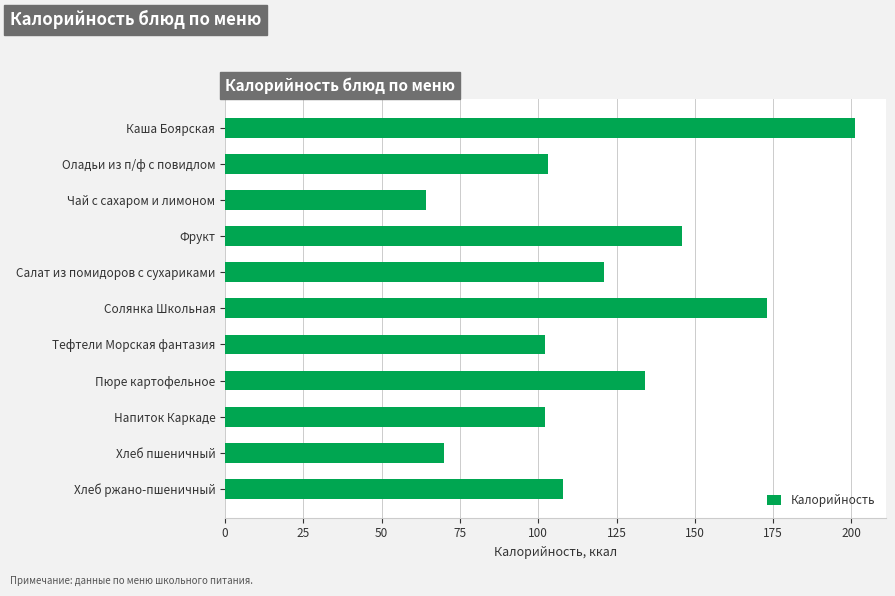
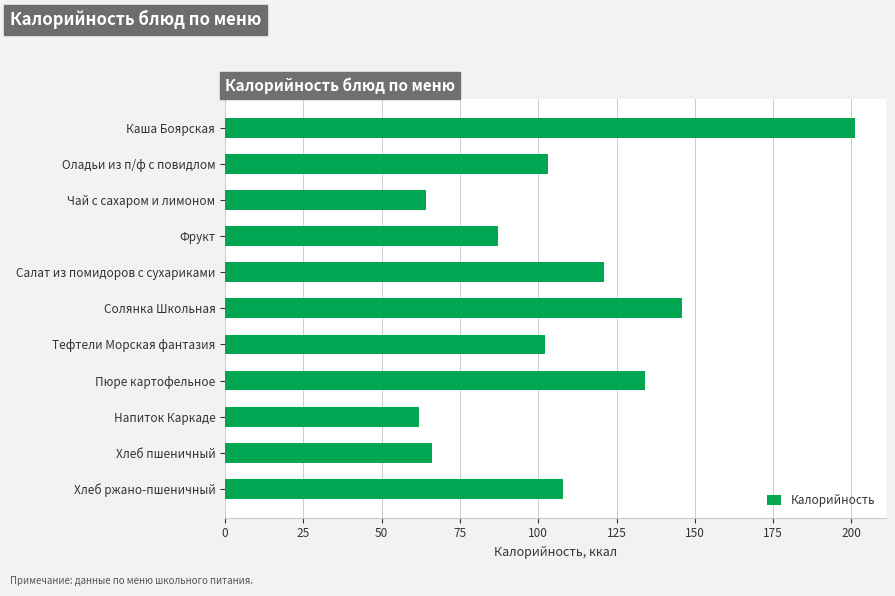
Фрукт: 146 -> 87
Солянка Школьная: 173 -> 146
Напиток Каркаде: 102 -> 62
Хлеб пшеничный: 70 -> 66
